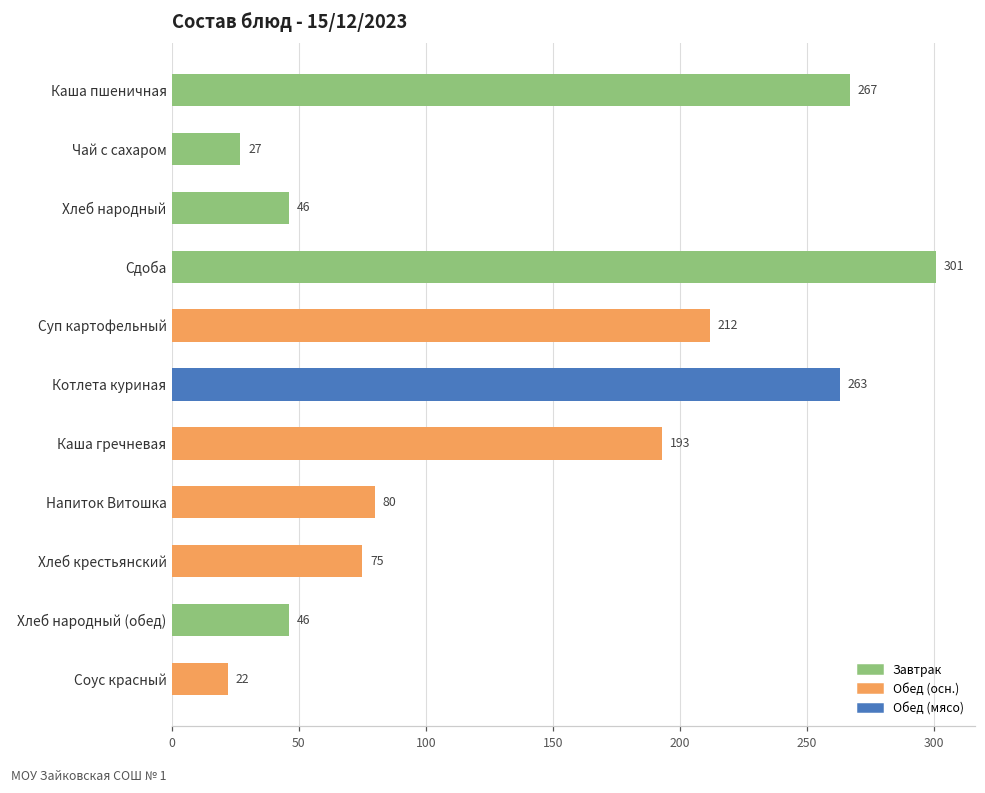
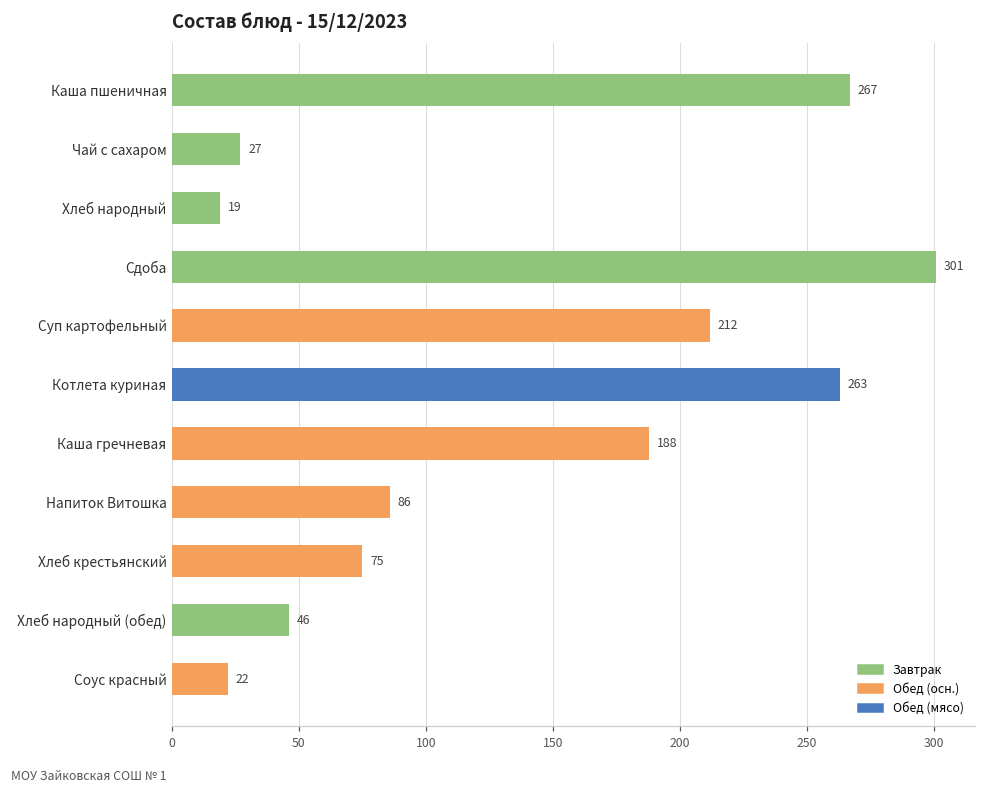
Хлеб народный: 46 -> 19
Каша гречневая: 193 -> 188
Напиток Витошка: 80 -> 86
